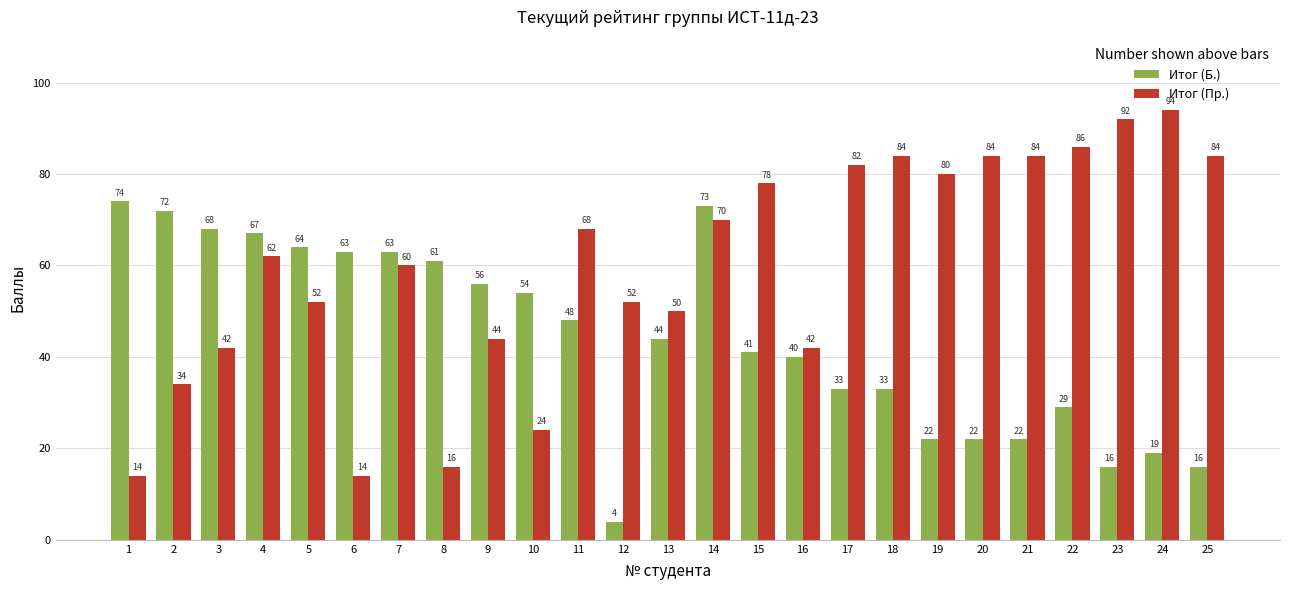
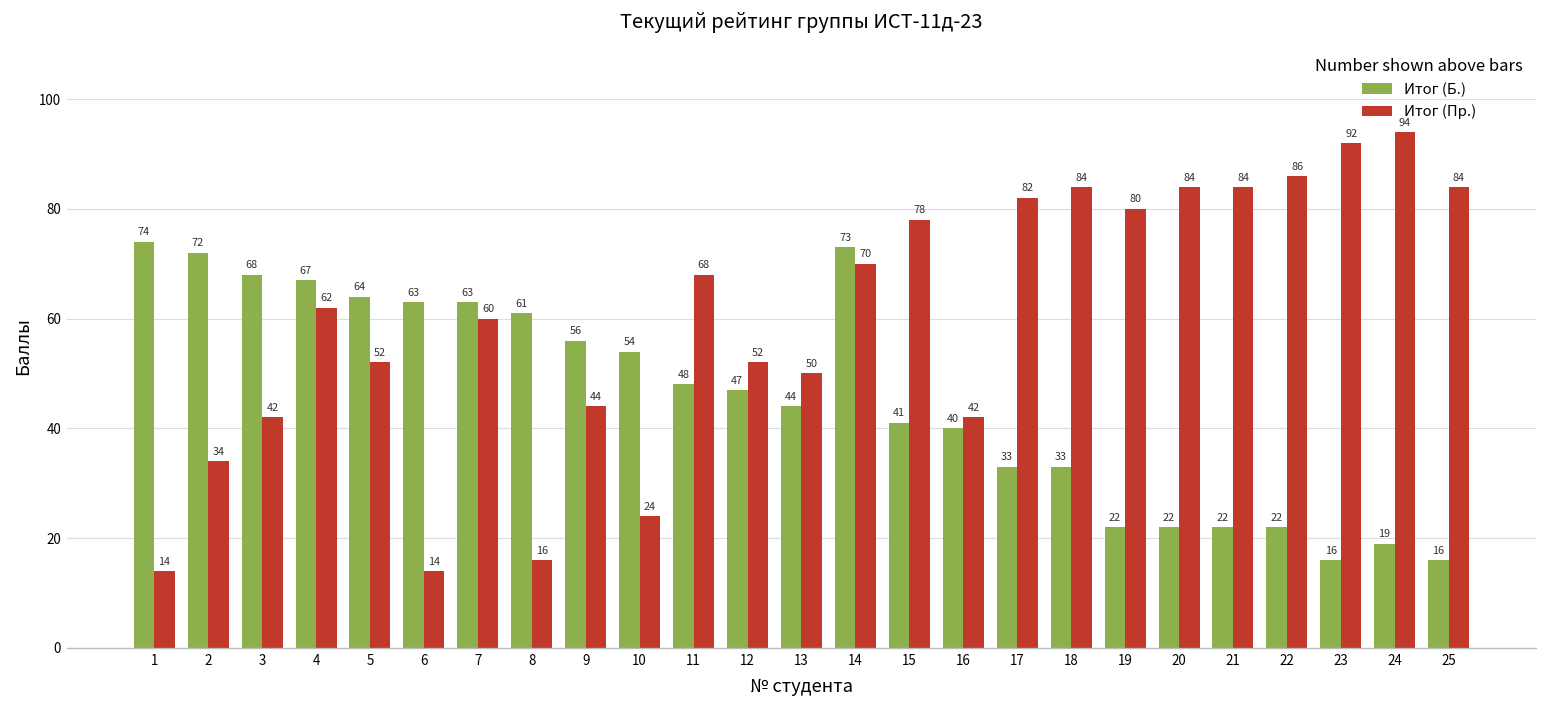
Итог (Б.), 12: 4 -> 47
Итог (Б.), 22: 29 -> 22
